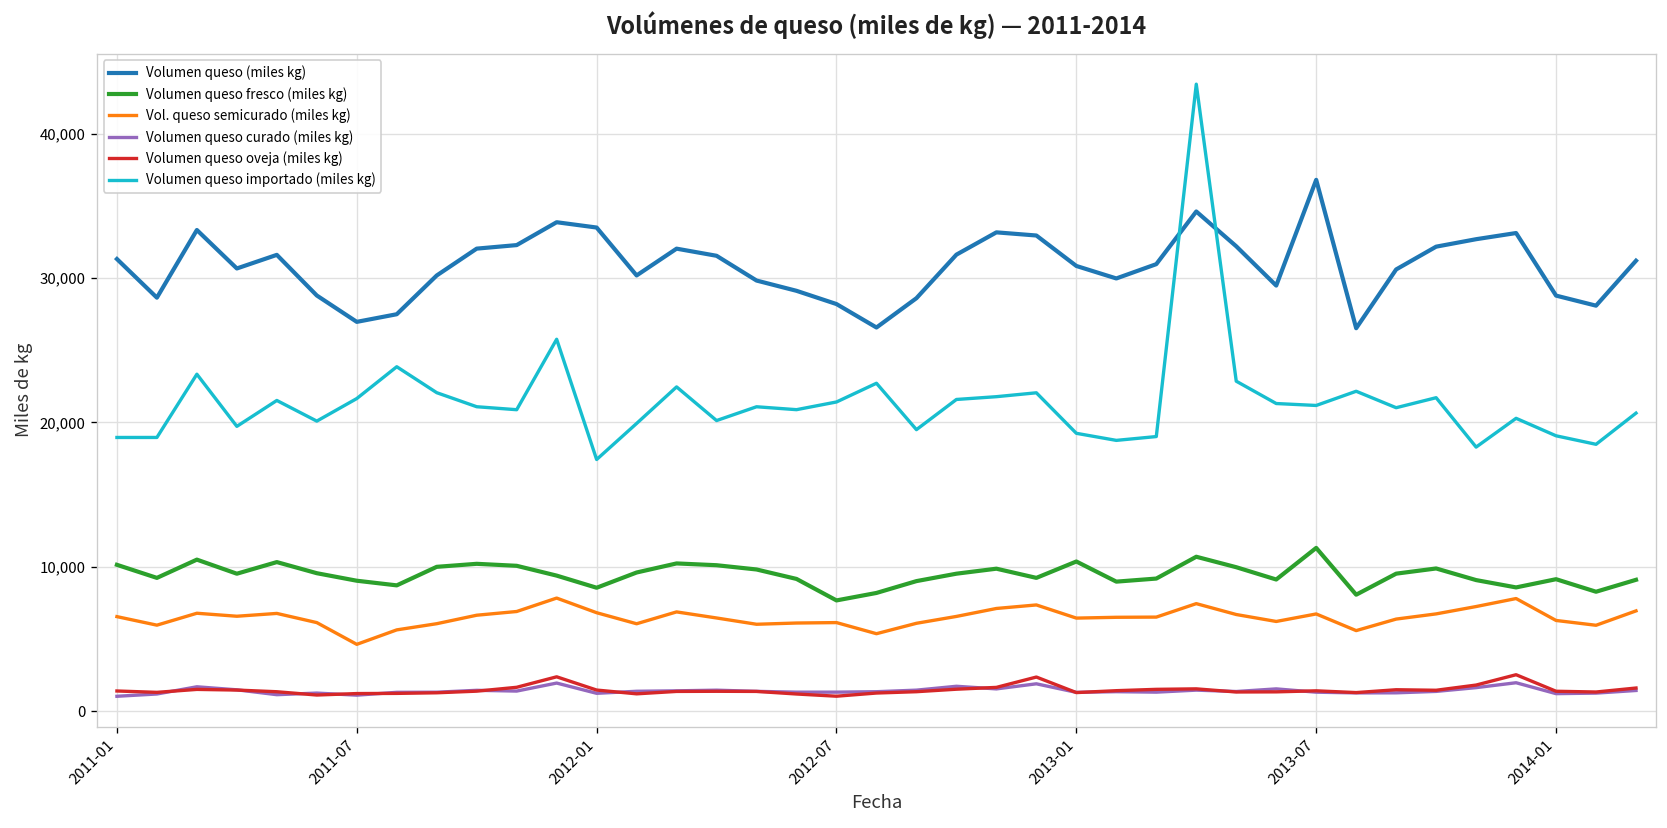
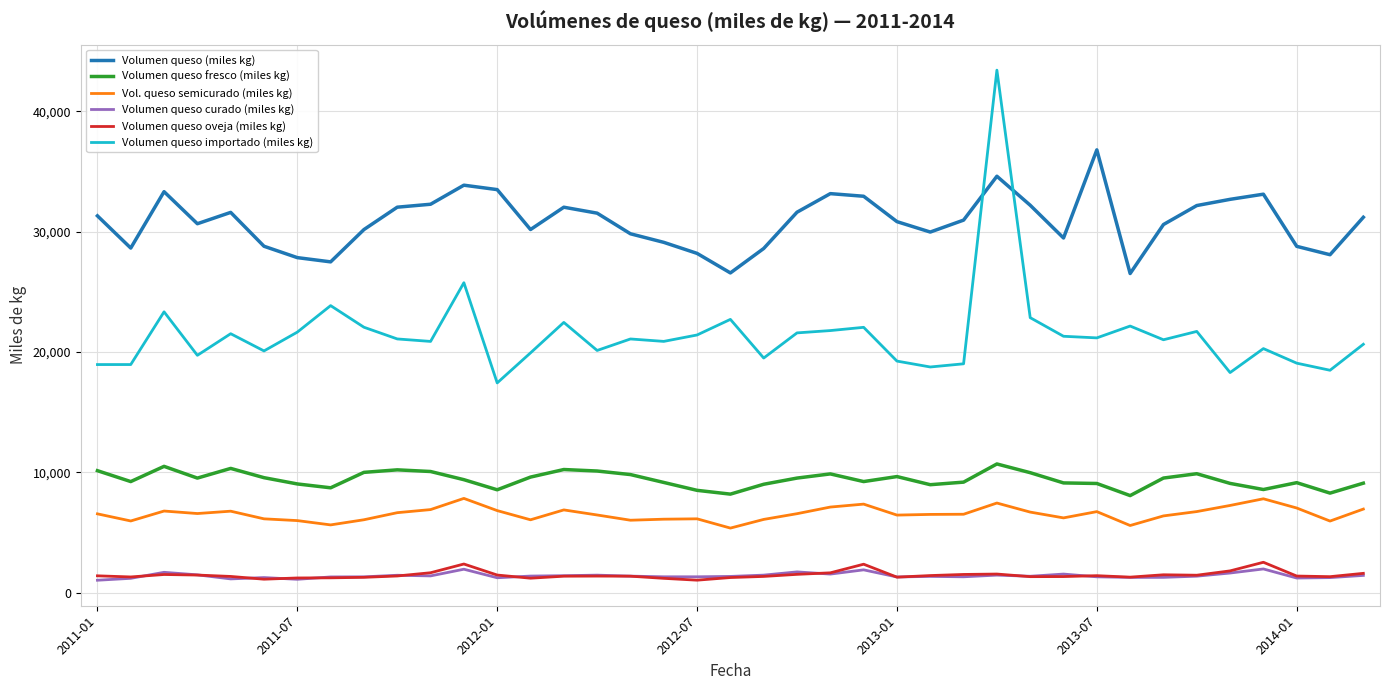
Volumen queso (miles kg), 2011-07: 27,000 -> 27,800
Vol. queso semicurado (miles kg), 2011-07: 4,600 -> 6,000
Volumen queso fresco (miles kg), 2012-07: 7,700 -> 8,500
Volumen queso fresco (miles kg), 2013-01: 10,400 -> 9,600
Volumen queso fresco (miles kg), 2013-07: 11,300 -> 9,100
Vol. queso semicurado (miles kg), 2014-01: 6,300 -> 7,000
